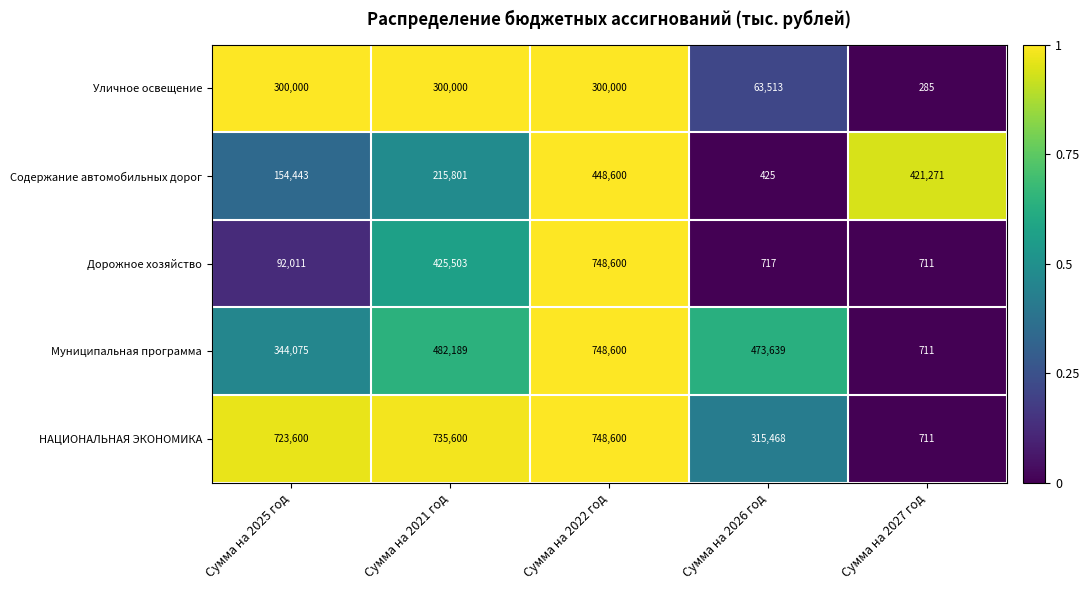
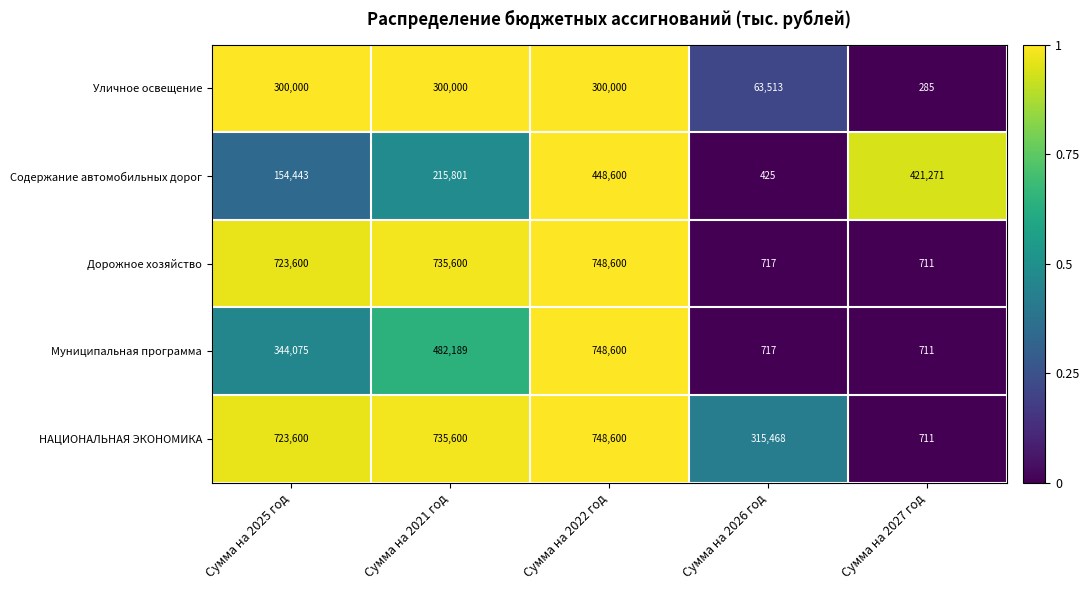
Дорожное хозяйство, Сумма на 2025 год: 92,011 -> 723,600
Дорожное хозяйство, Сумма на 2021 год: 425,503 -> 735,600
Муниципальная программа, Сумма на 2026 год: 473,639 -> 717
